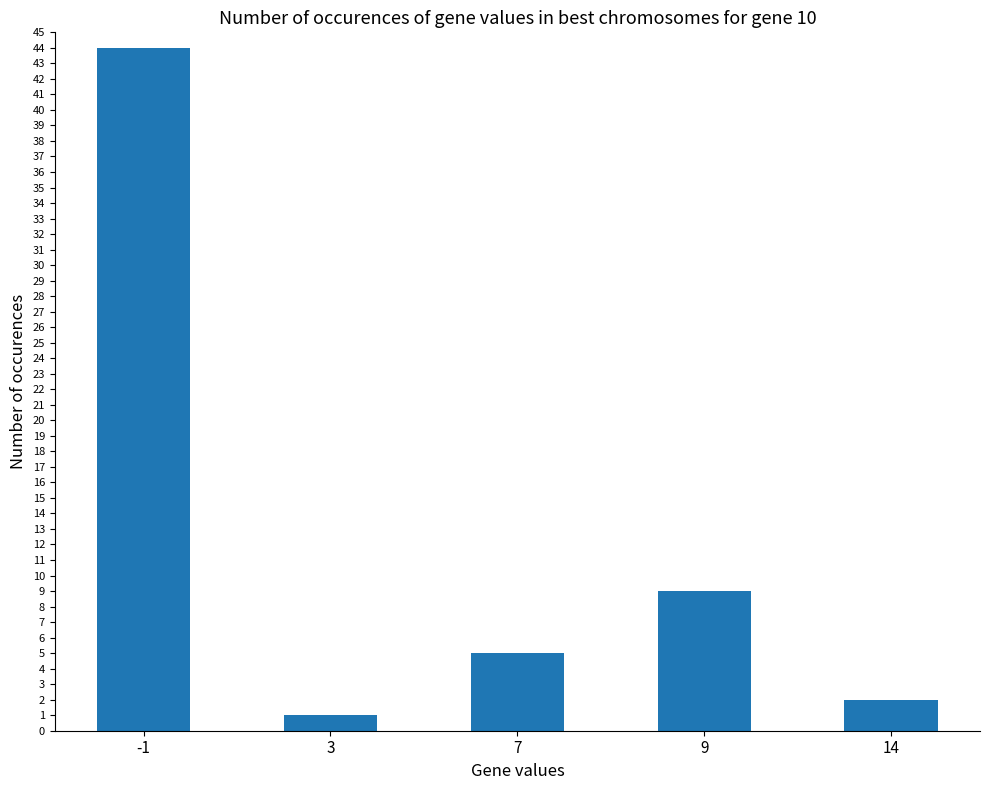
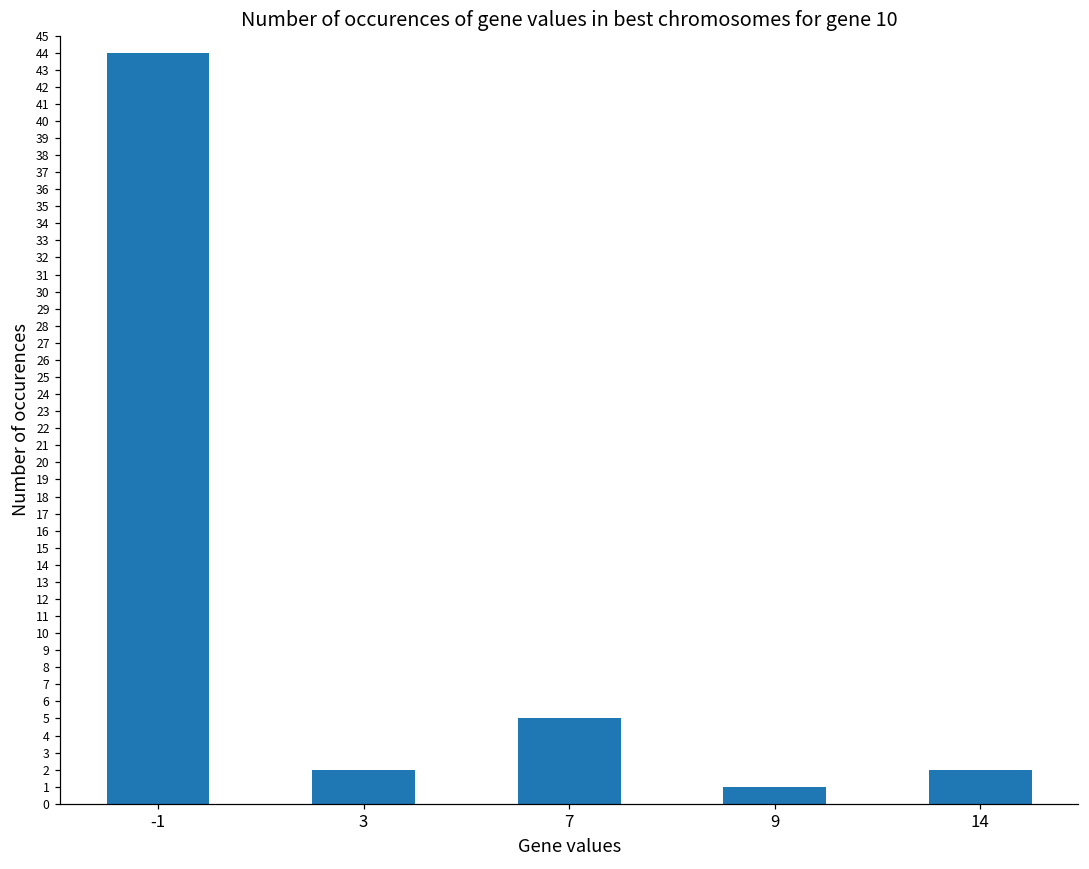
3: 1 -> 2
9: 9 -> 1
